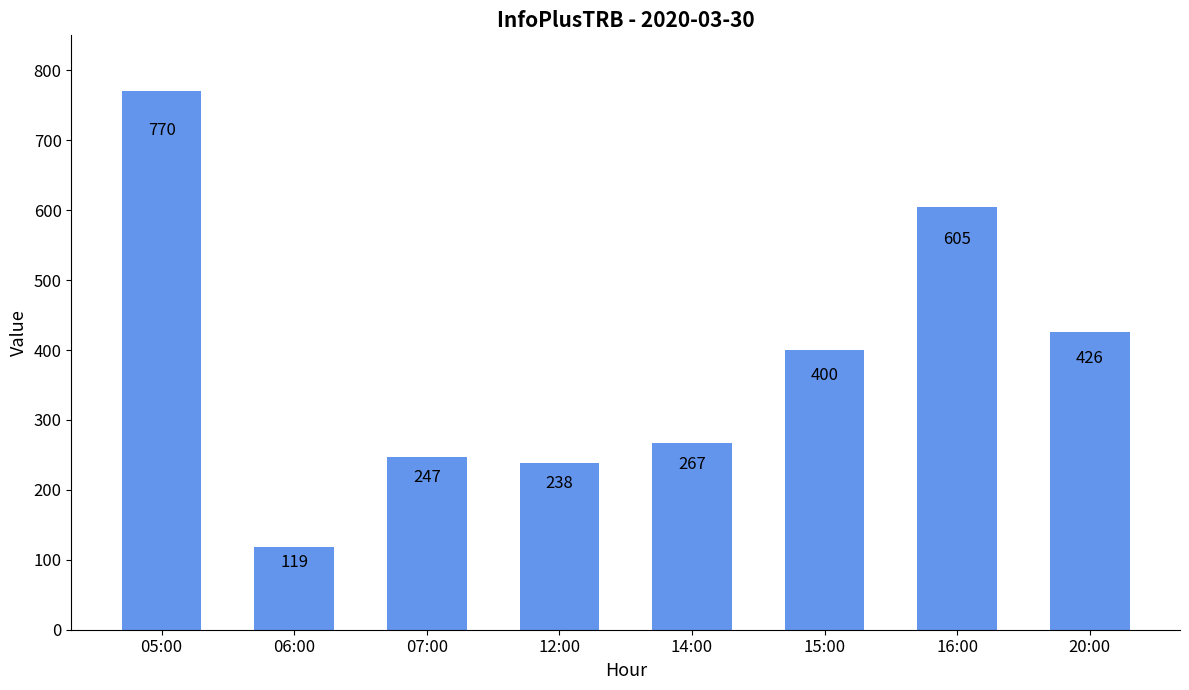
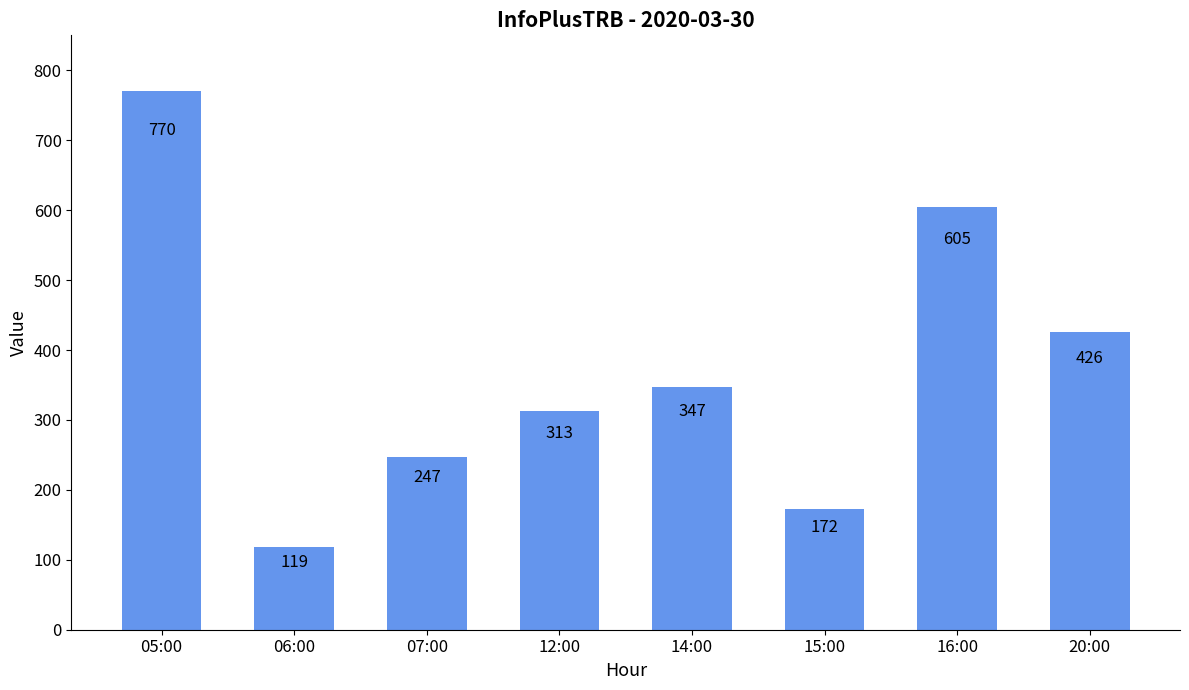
12:00: 238 -> 313
14:00: 267 -> 347
15:00: 400 -> 172
